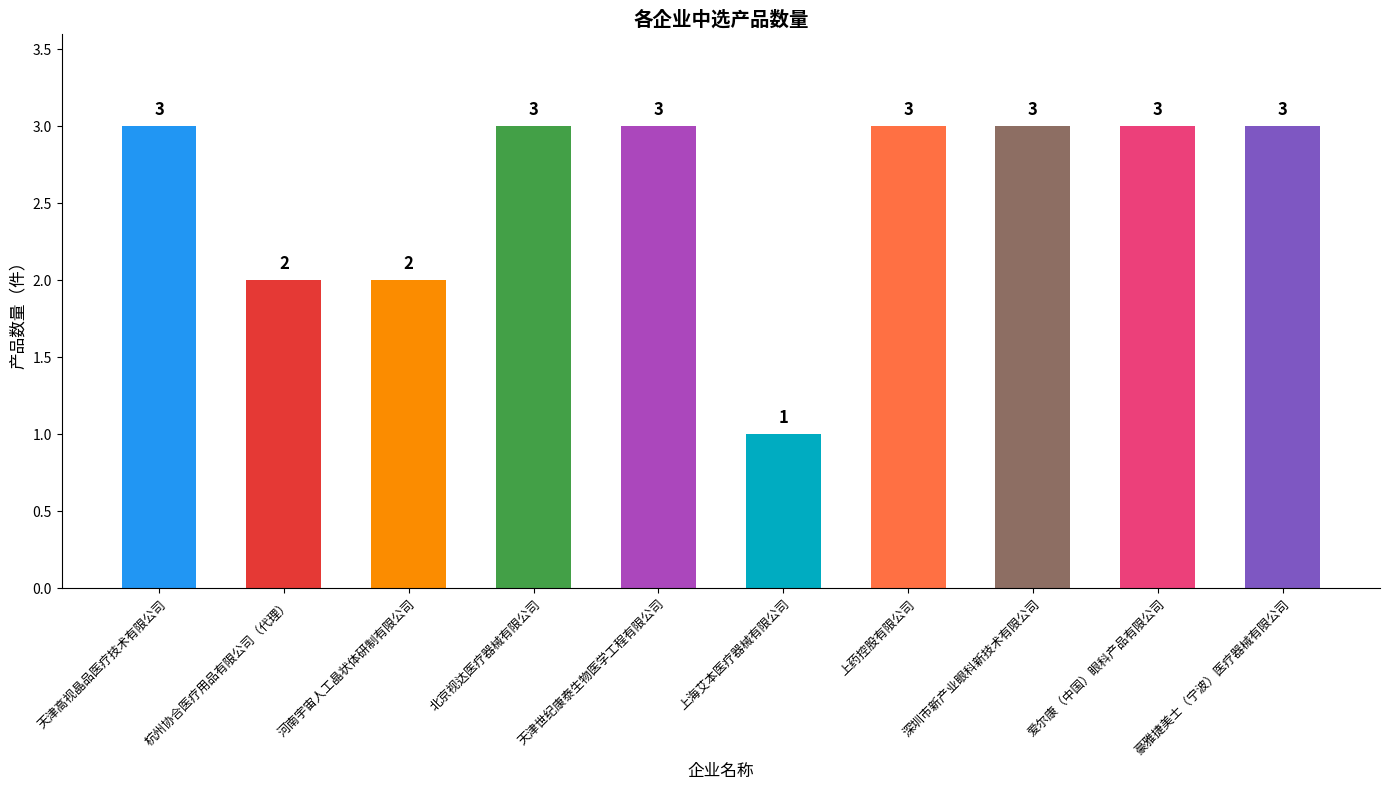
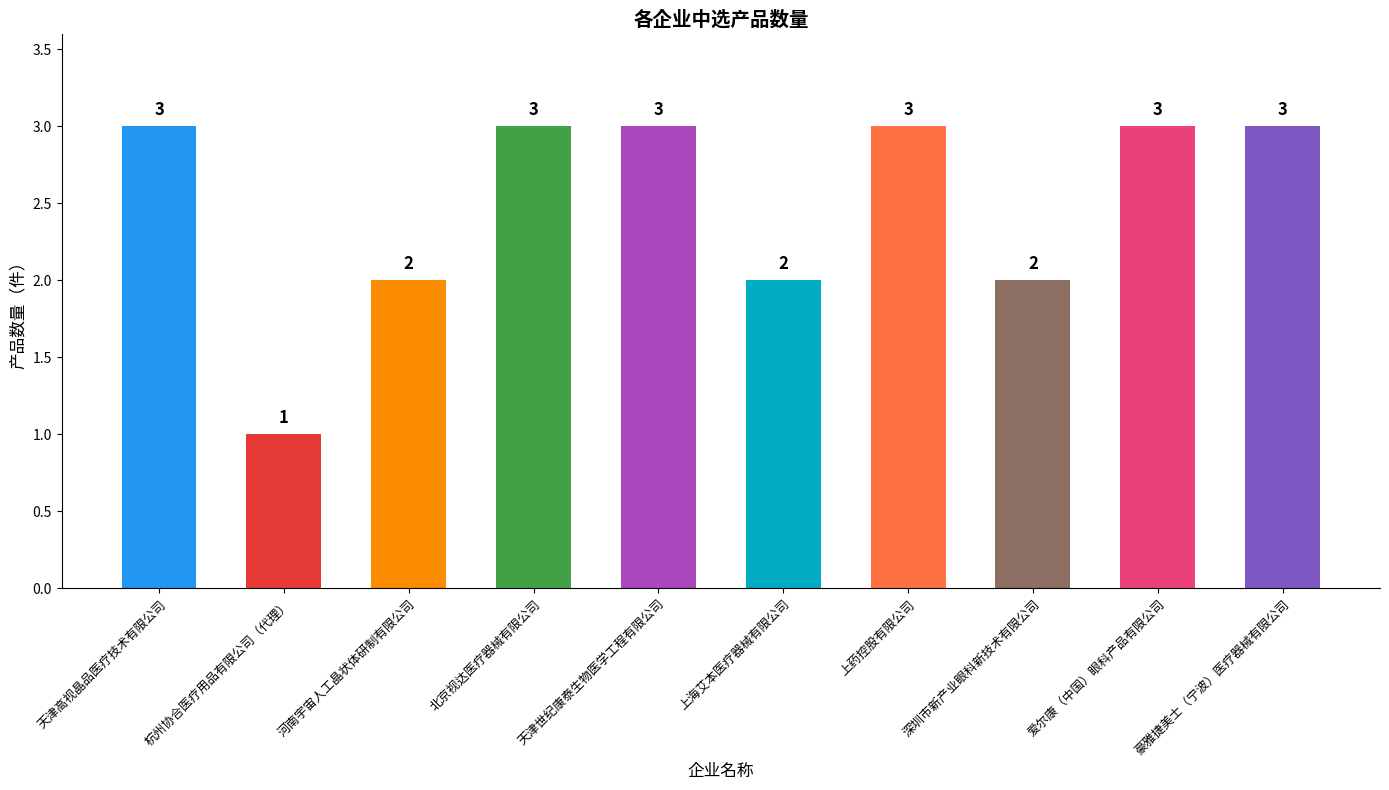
杭州协合医疗用品有限公司（代理）: 2 -> 1
上海艾本医疗器械有限公司: 1 -> 2
深圳市新产业眼科新技术有限公司: 3 -> 2
